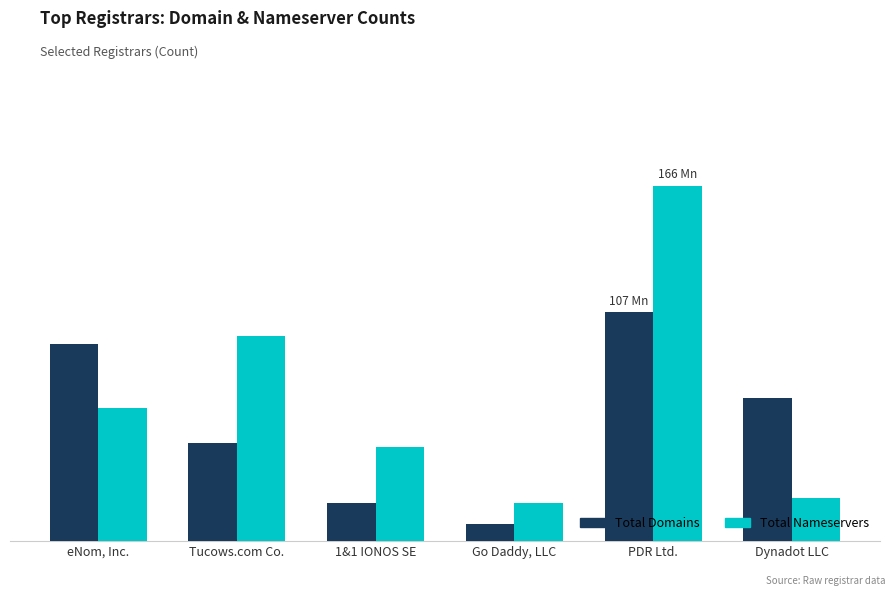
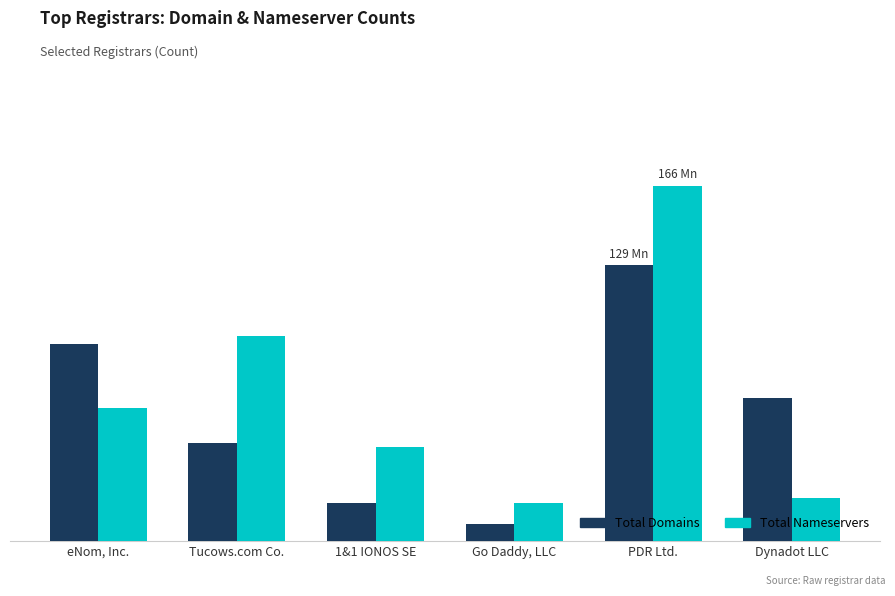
Total Domains, PDR Ltd.: 107 -> 129
